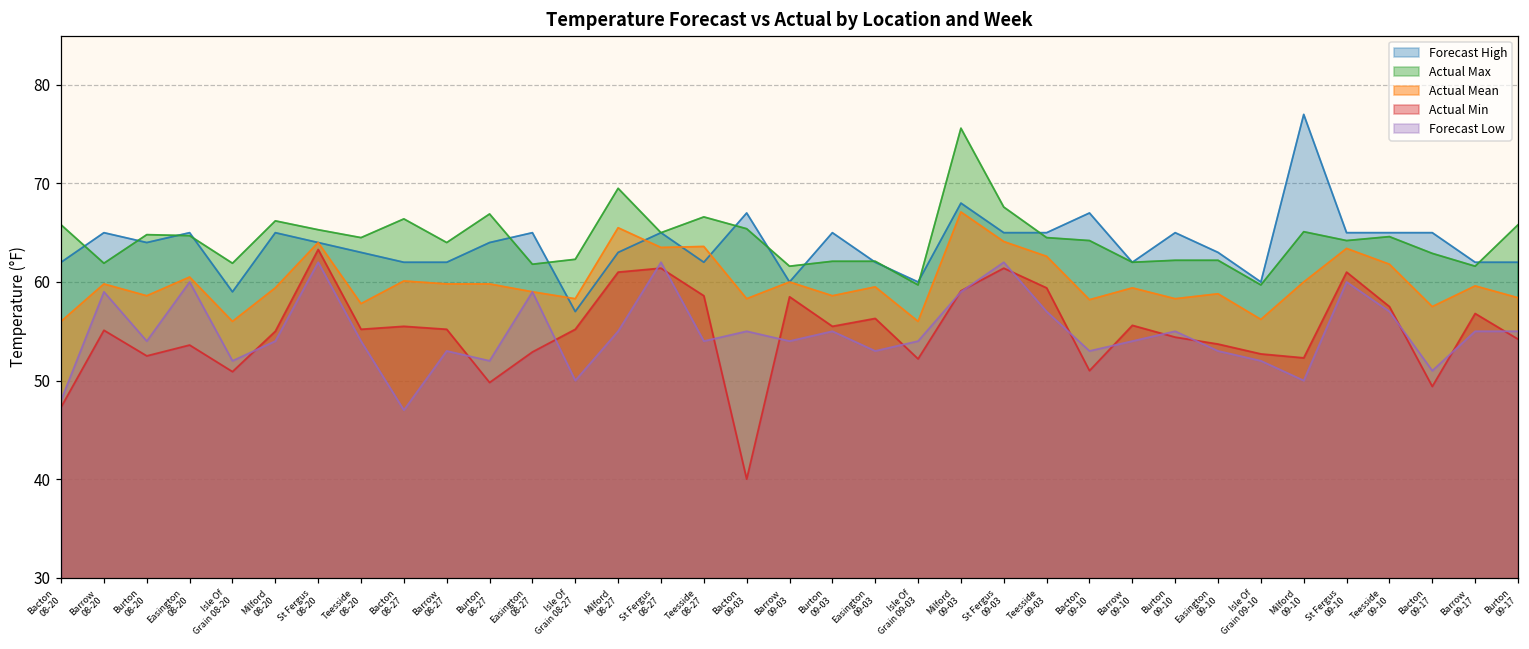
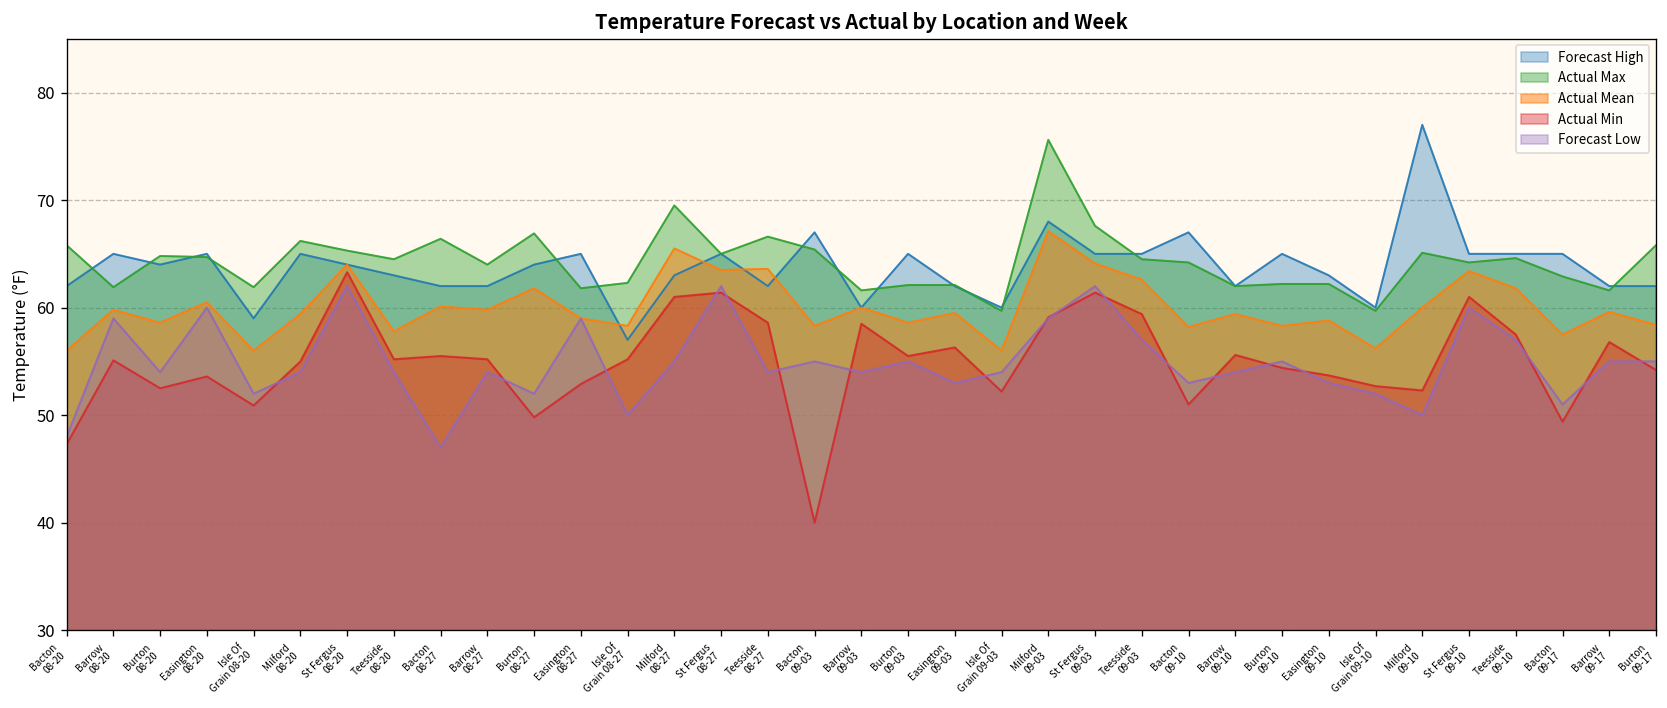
Forecast Low, Barrow 08-27: 53 -> 54
Actual Mean, Burton 08-27: 60 -> 62
